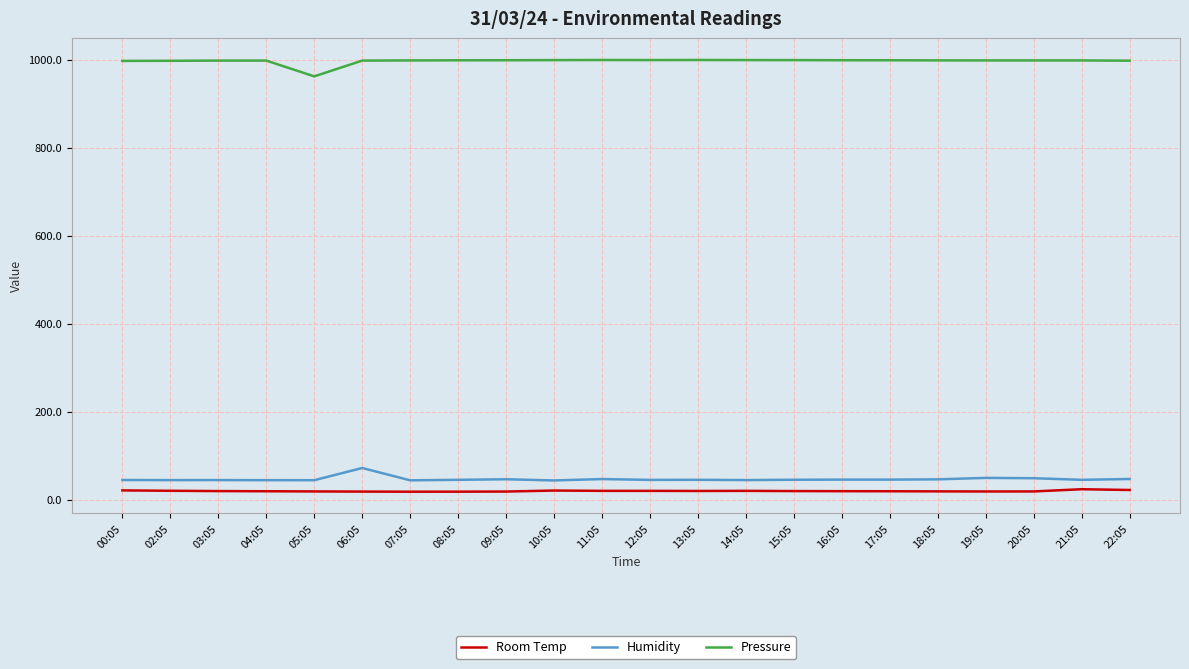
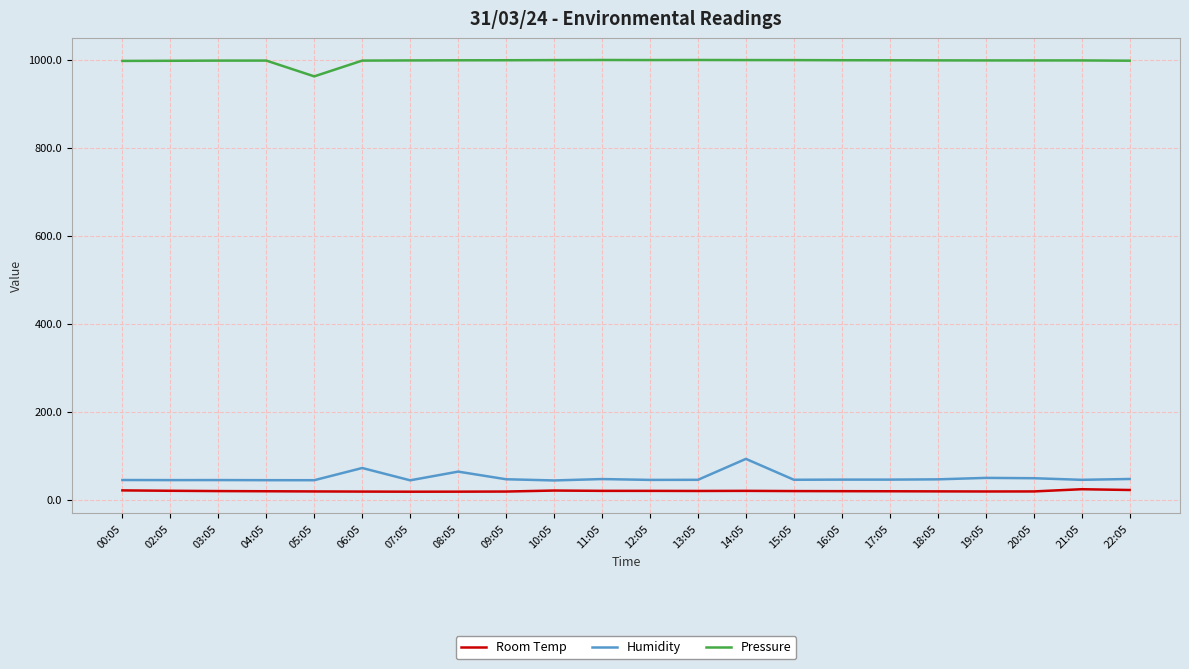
Humidity, 08:05: 50 -> 60
Humidity, 14:05: 40 -> 90
